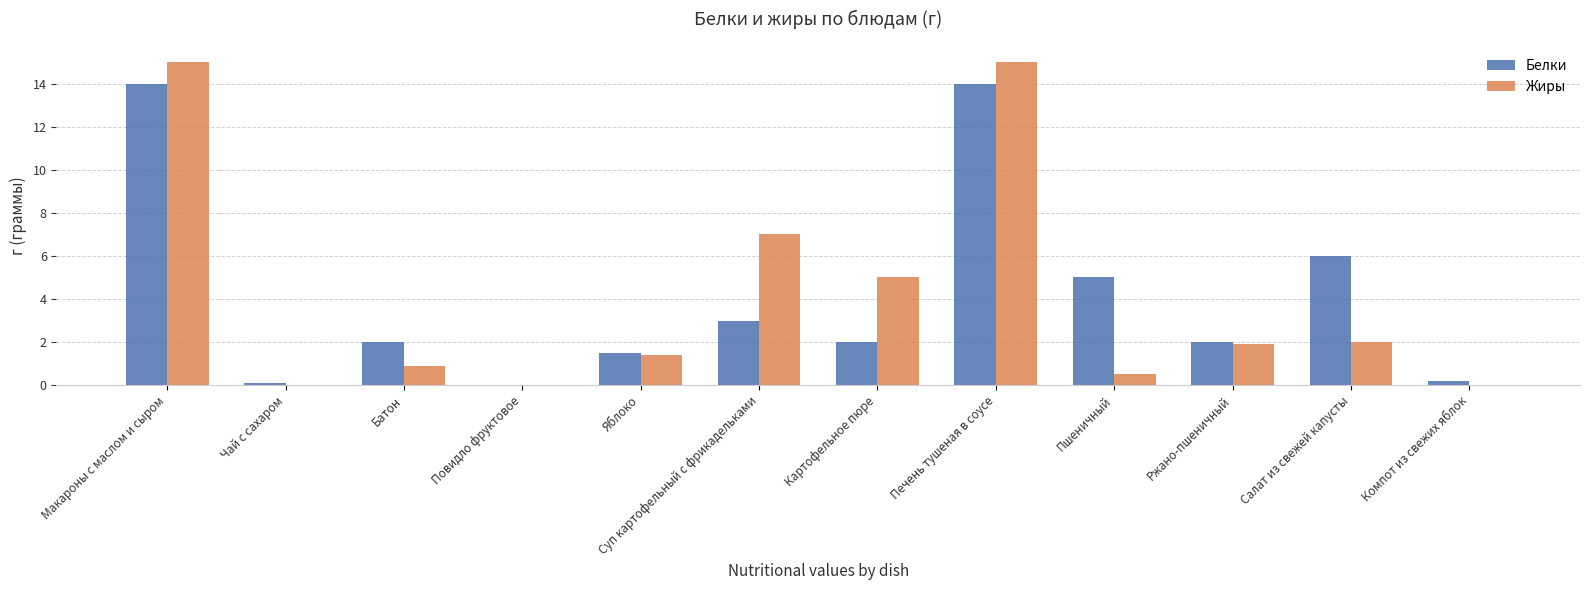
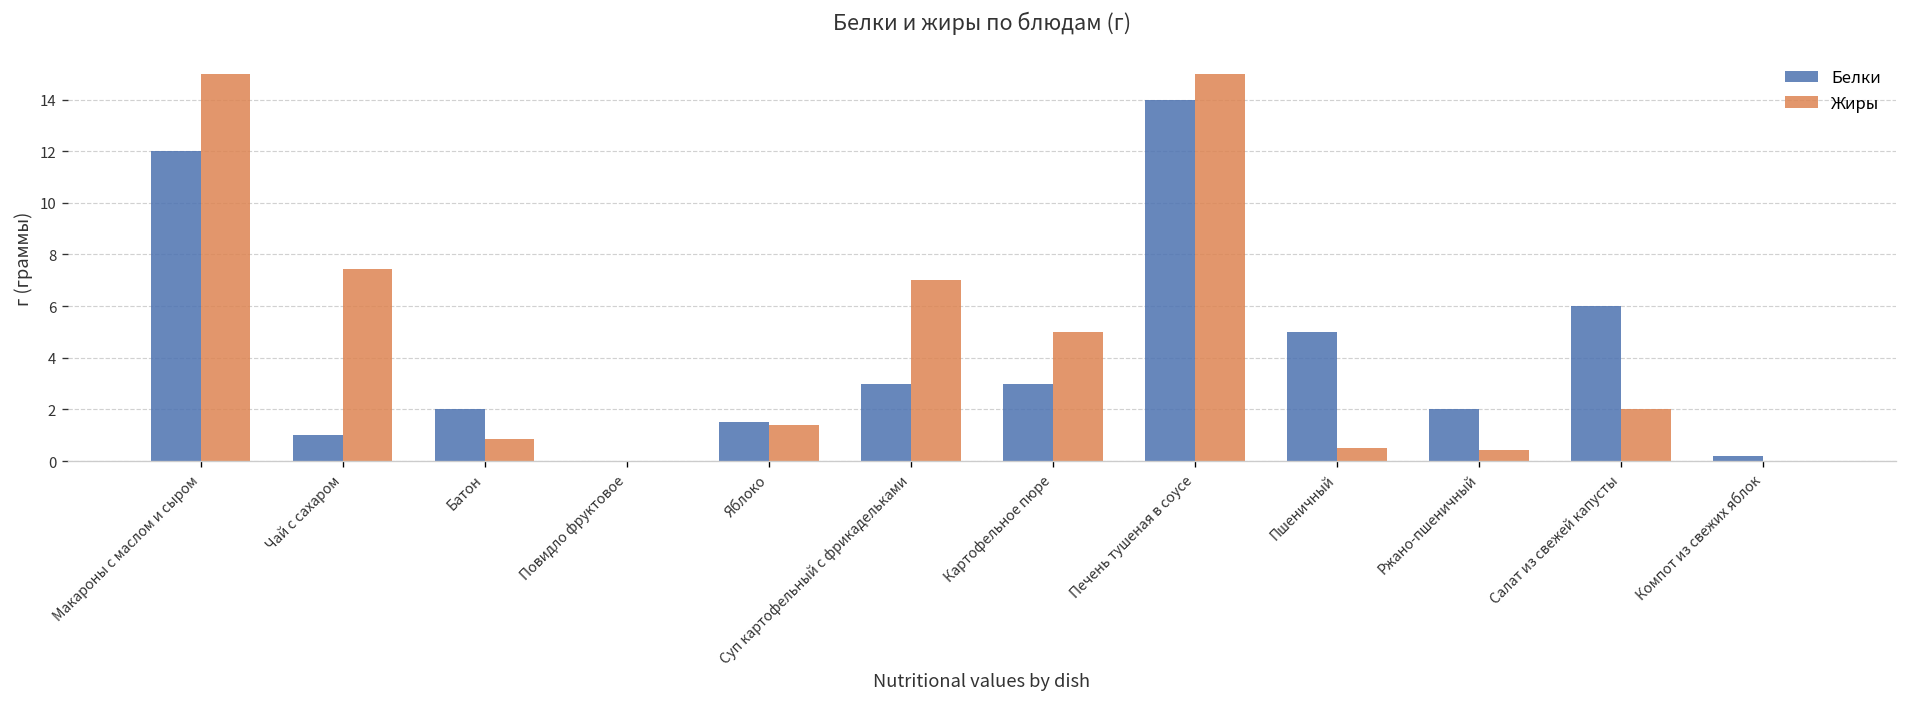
Белки, Макароны с маслом и сыром: 14 -> 12
Белки, Чай с сахаром: 0.1 -> 1.0
Жиры, Чай с сахаром: 0.0 -> 7.4
Белки, Картофельное пюре: 2 -> 3
Жиры, Ржано-пшеничный: 1.9 -> 0.4
